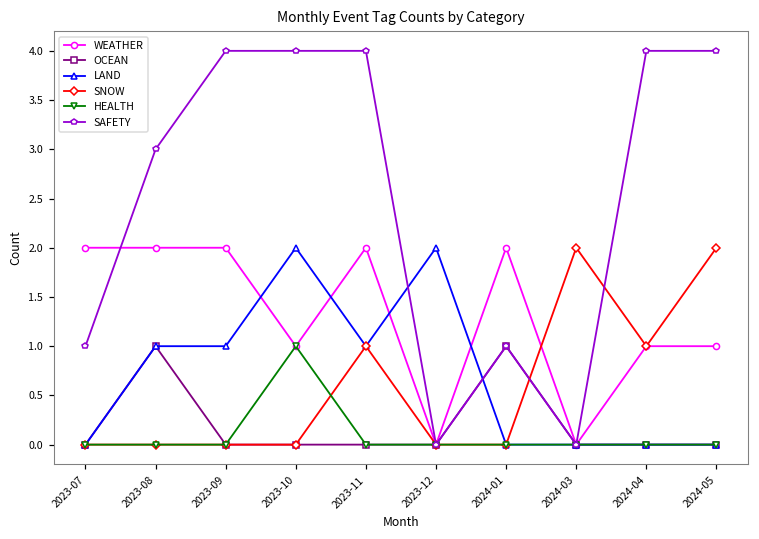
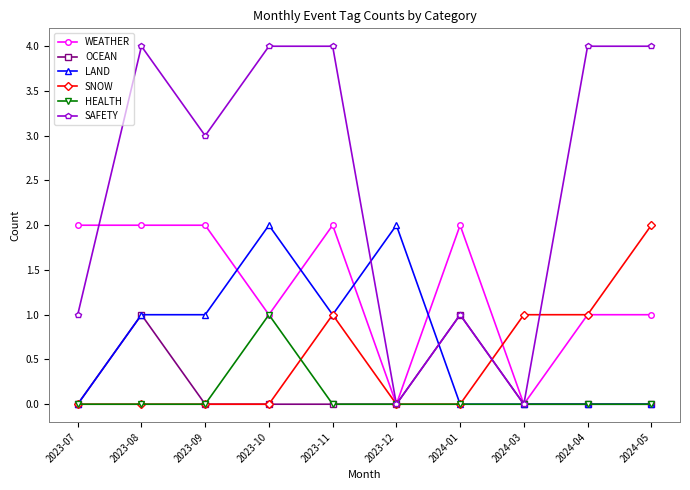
SAFETY, 2023-08: 3 -> 4
SAFETY, 2023-09: 4 -> 3
SNOW, 2024-03: 2 -> 1
